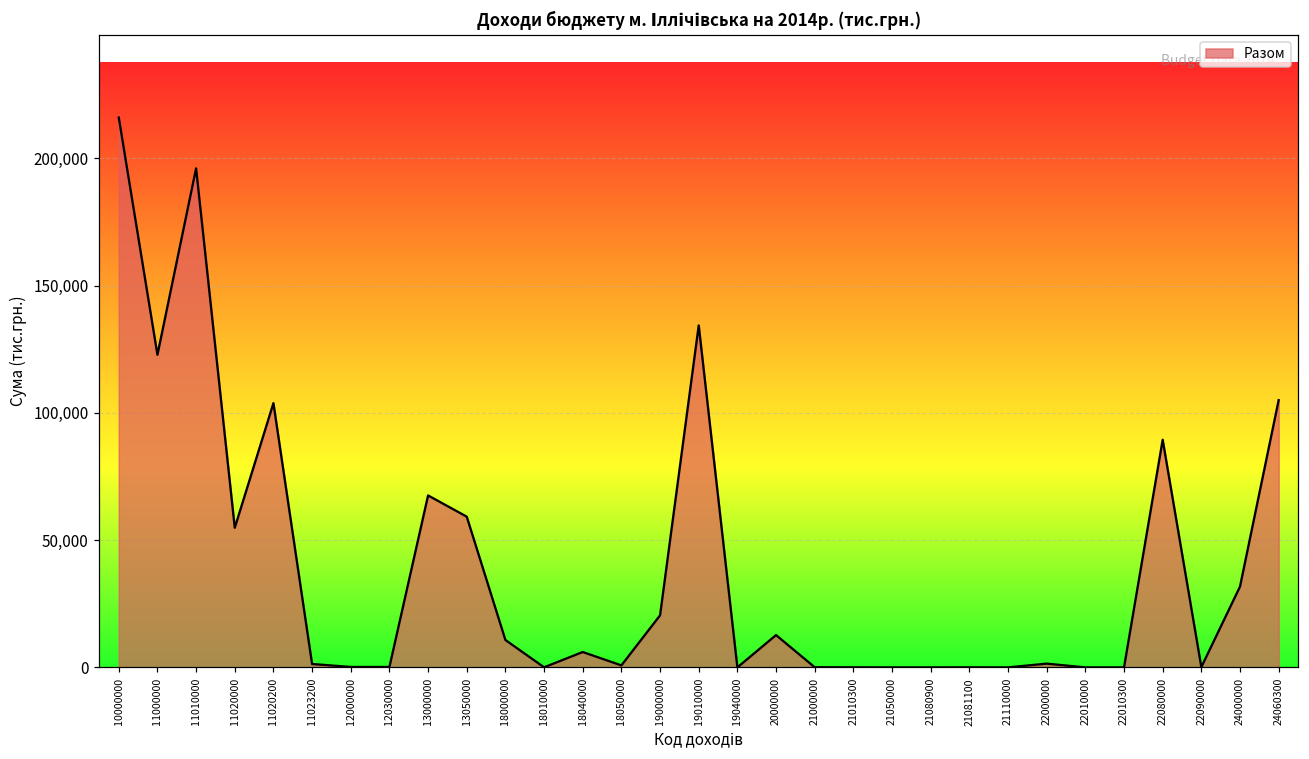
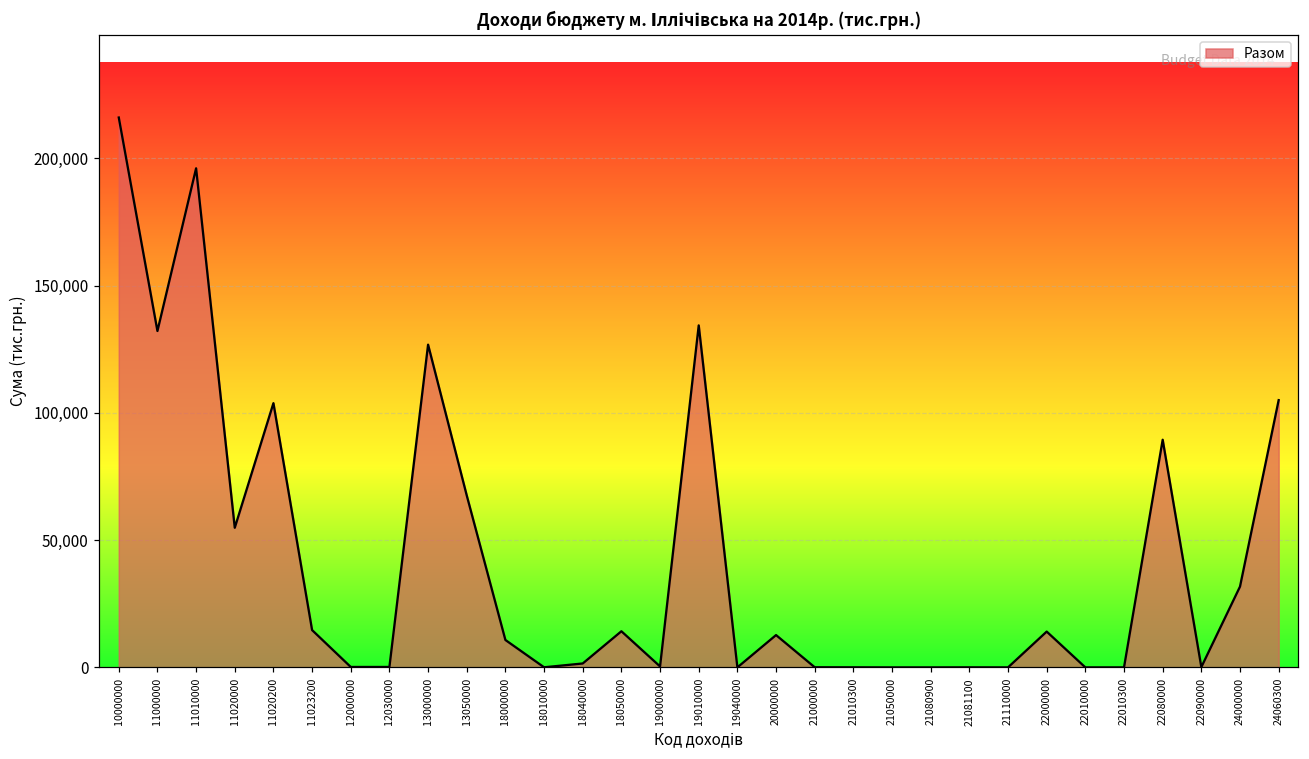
11000000: 123,000 -> 132,000
11023200: 1,000 -> 15,000
13000000: 68,000 -> 127,000
13050000: 59,000 -> 68,000
18040000: 6,000 -> 2,000
18050000: 1,000 -> 14,000
19000000: 20,000 -> 0
22000000: 1,000 -> 14,000
